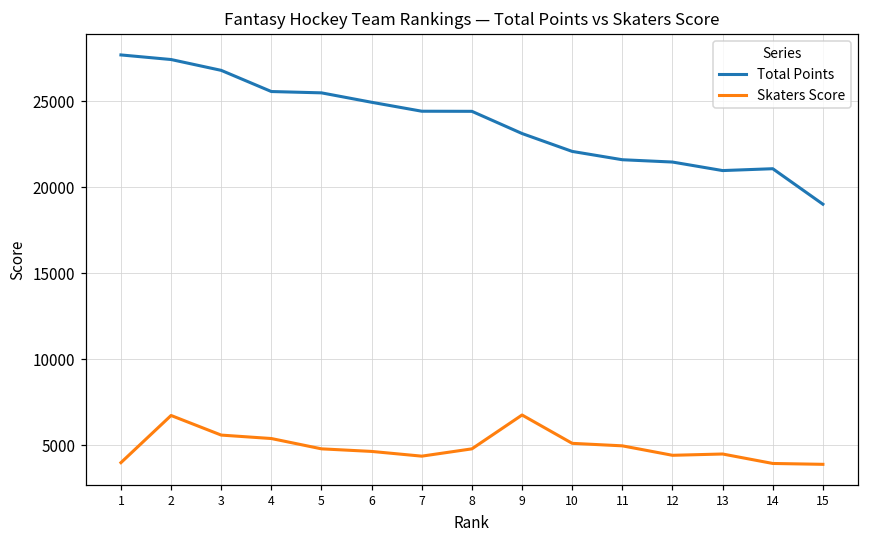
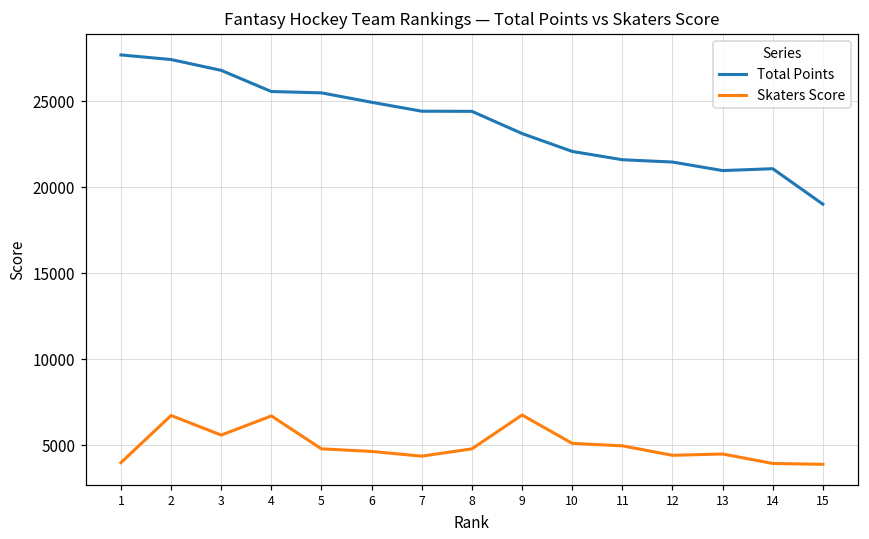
Skaters Score, 4: 5400 -> 6700
